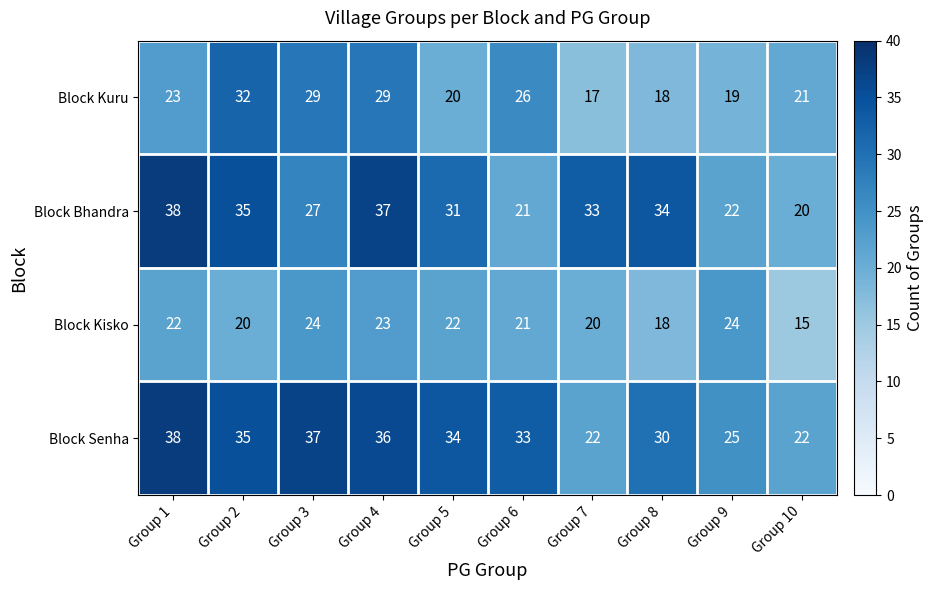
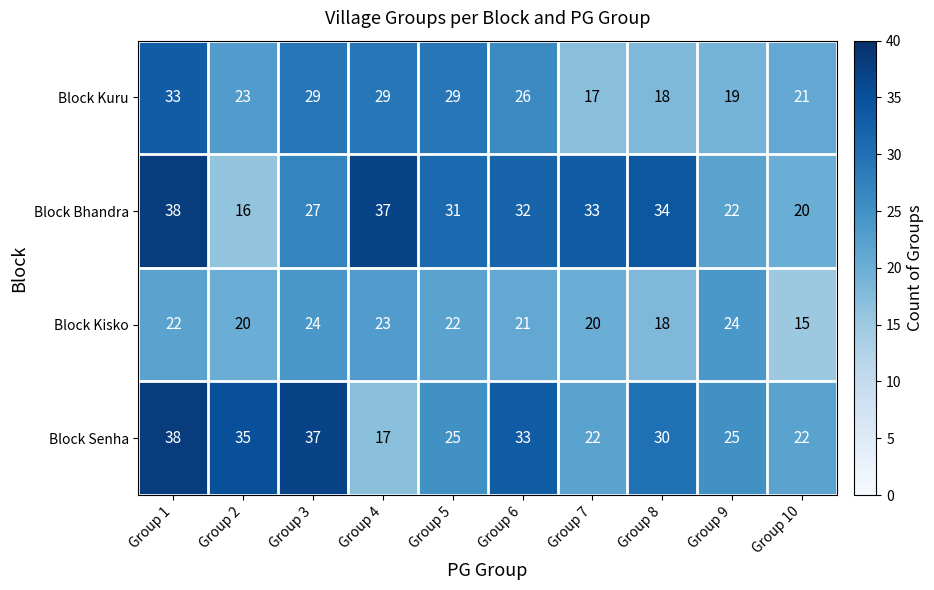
Block Kuru, Group 1: 23 -> 33
Block Kuru, Group 2: 32 -> 23
Block Kuru, Group 5: 20 -> 29
Block Bhandra, Group 2: 35 -> 16
Block Bhandra, Group 6: 21 -> 32
Block Senha, Group 4: 36 -> 17
Block Senha, Group 5: 34 -> 25
